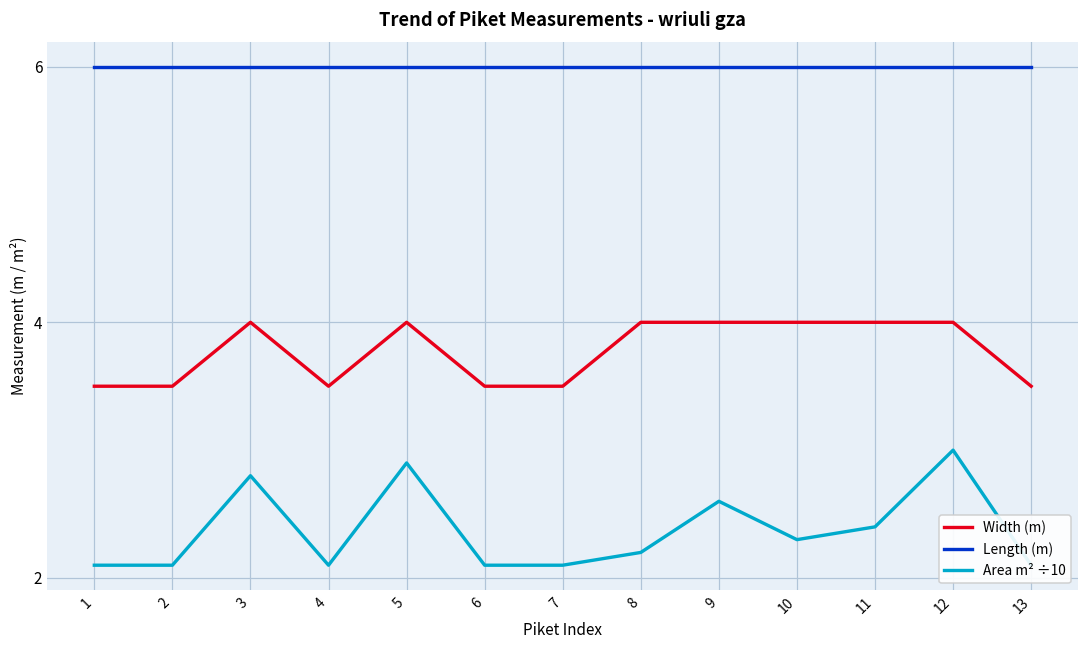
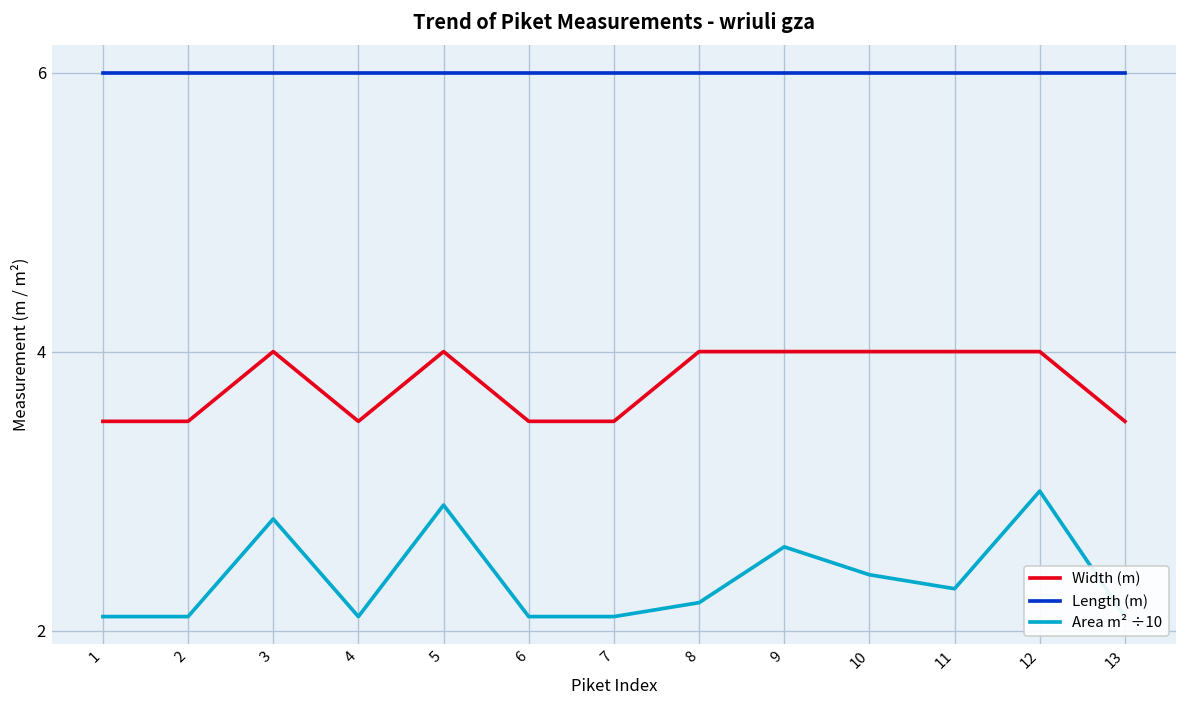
Area m² ÷10, 10: 2.30 -> 2.40
Area m² ÷10, 11: 2.40 -> 2.30
